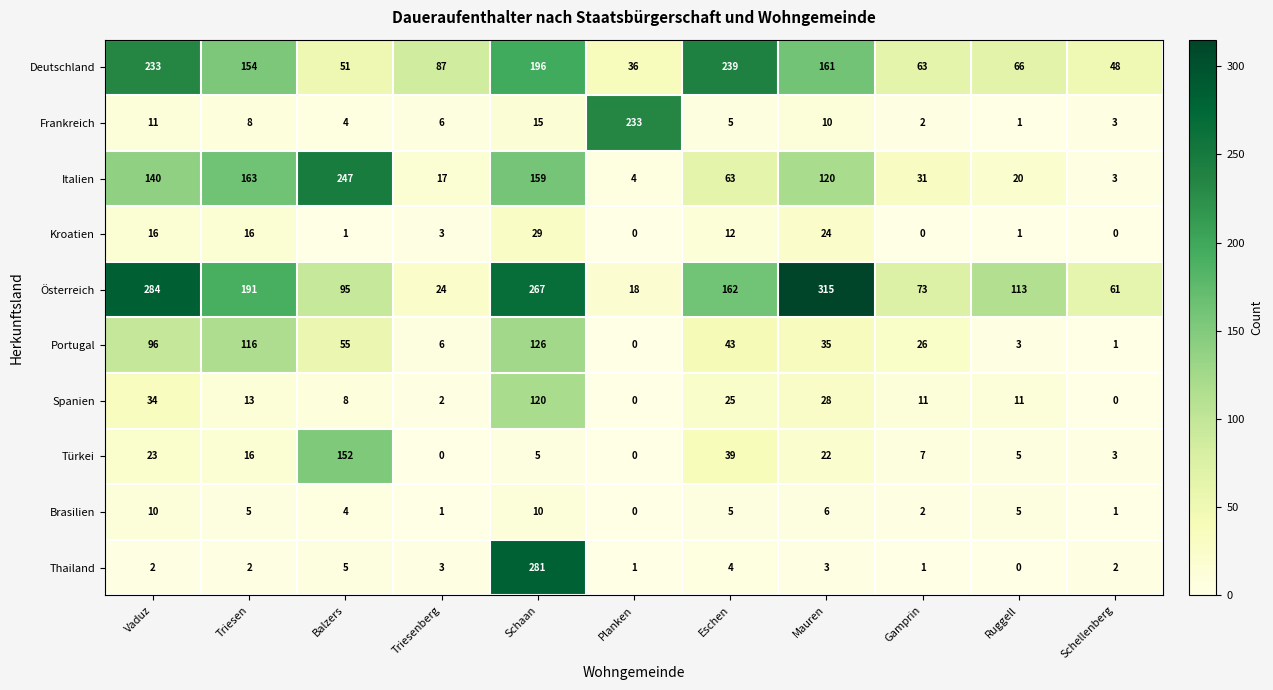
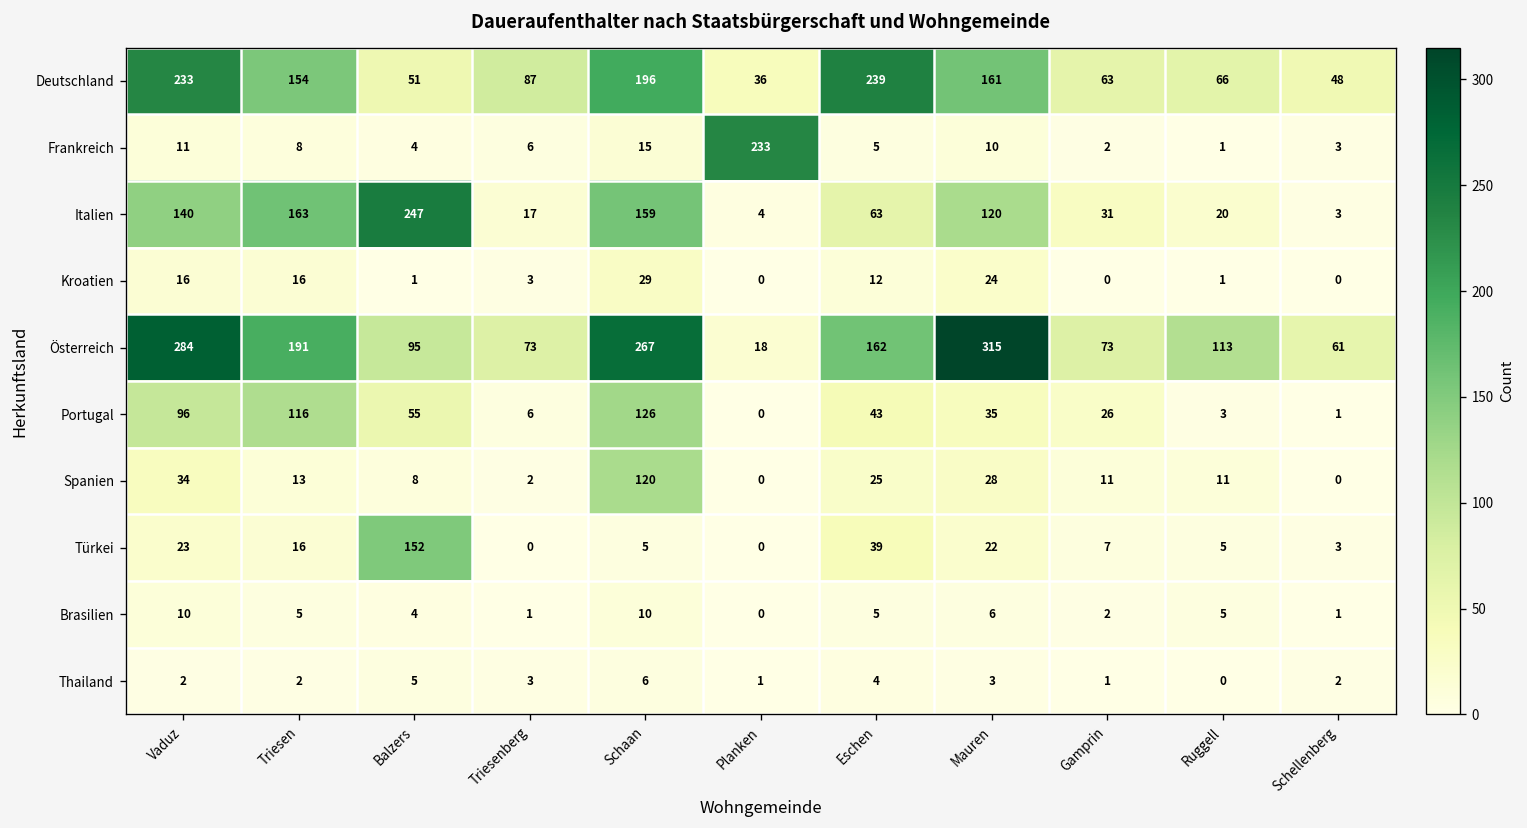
Österreich, Triesenberg: 24 -> 73
Thailand, Schaan: 281 -> 6
